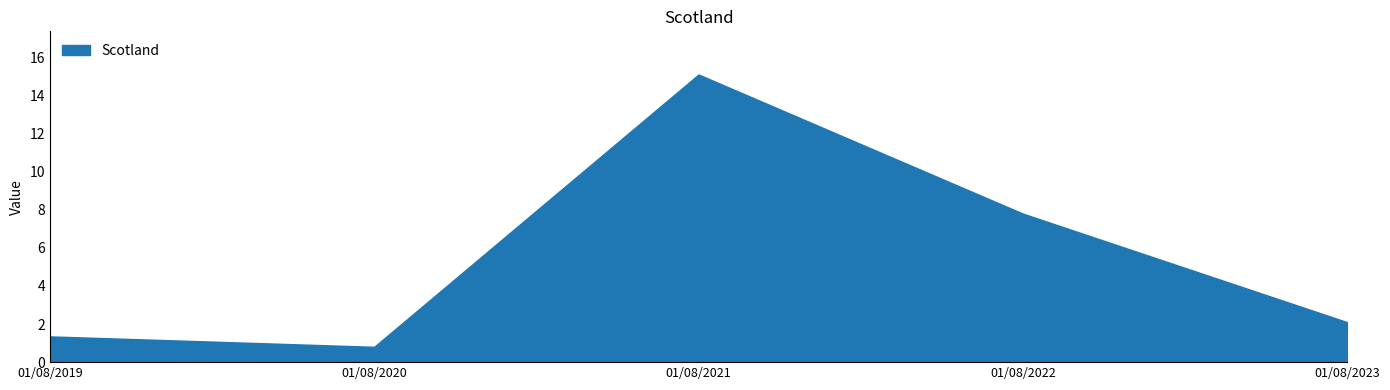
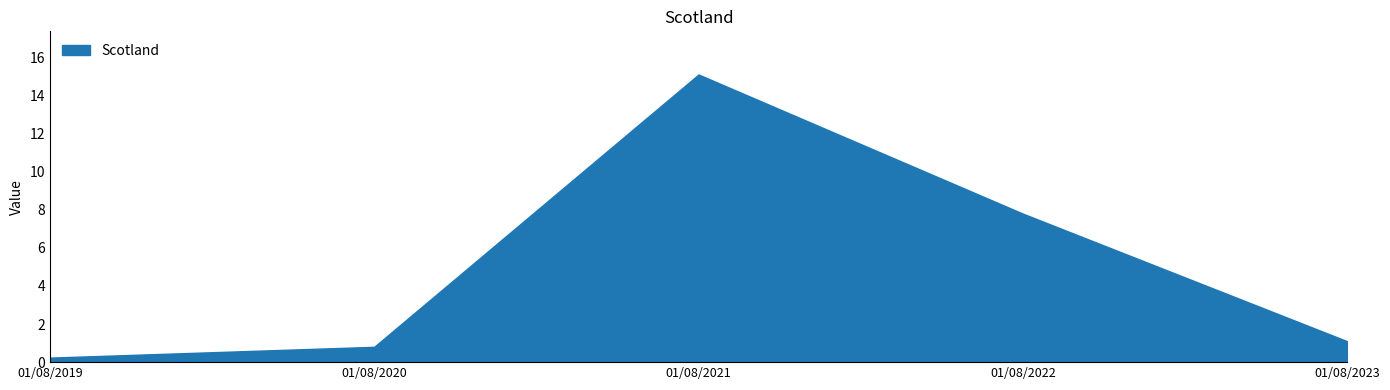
01/08/2019: 1.4 -> 0.2
01/08/2023: 2.1 -> 1.1
